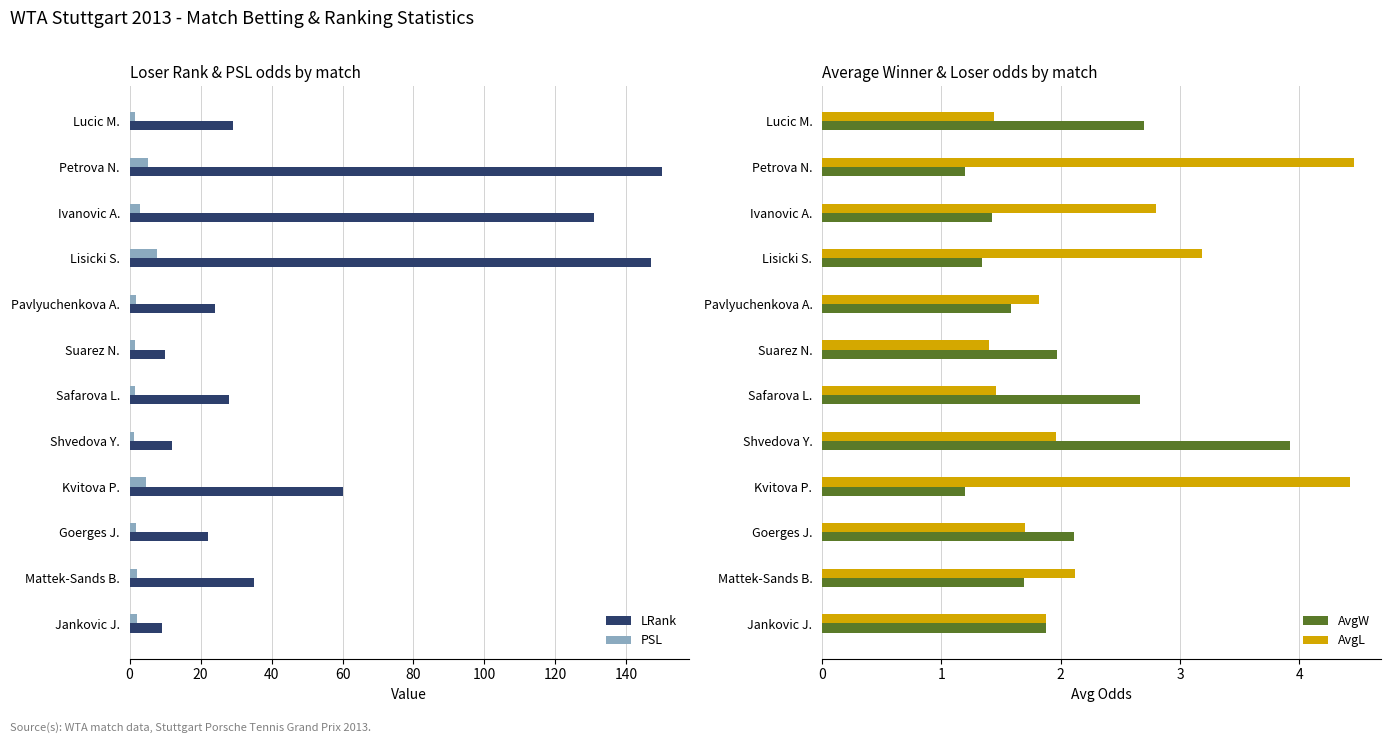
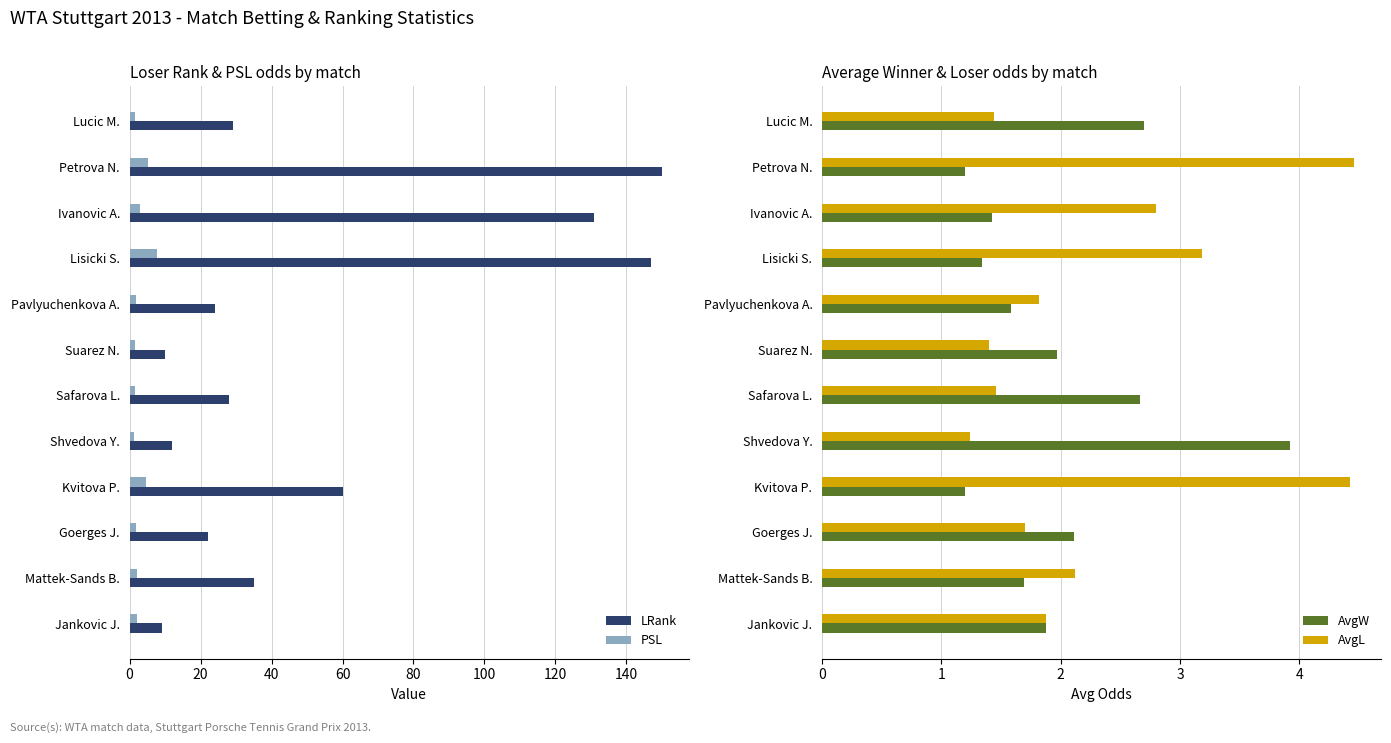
Average Winner & Loser odds by match, AvgL, Shvedova Y.: 1.96 -> 1.24
